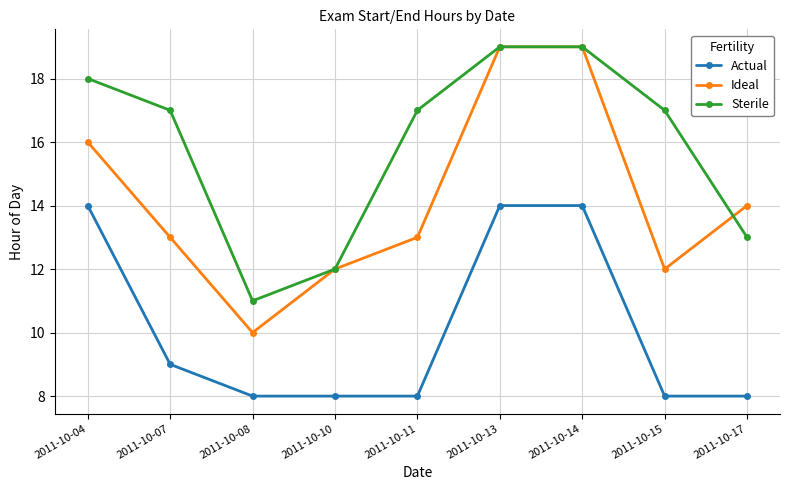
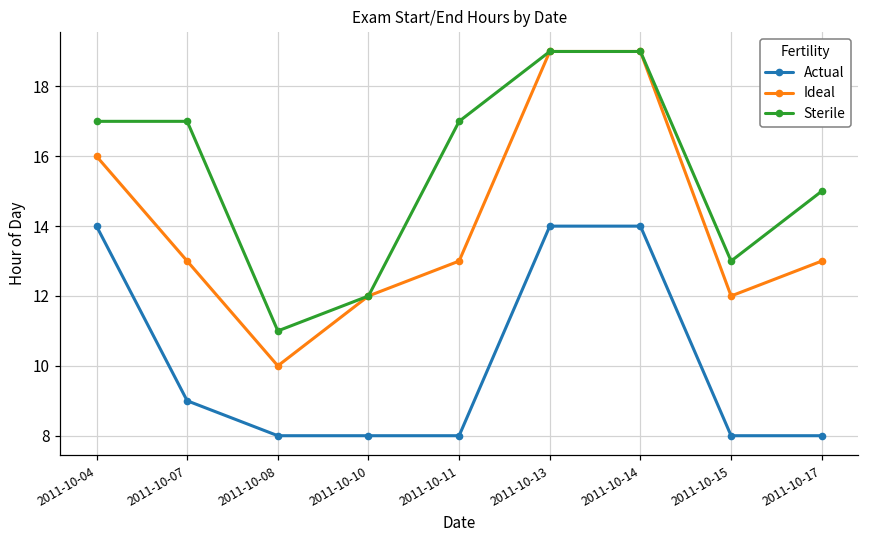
Sterile, 2011-10-04: 18 -> 17
Sterile, 2011-10-15: 17 -> 13
Ideal, 2011-10-17: 14 -> 13
Sterile, 2011-10-17: 13 -> 15
